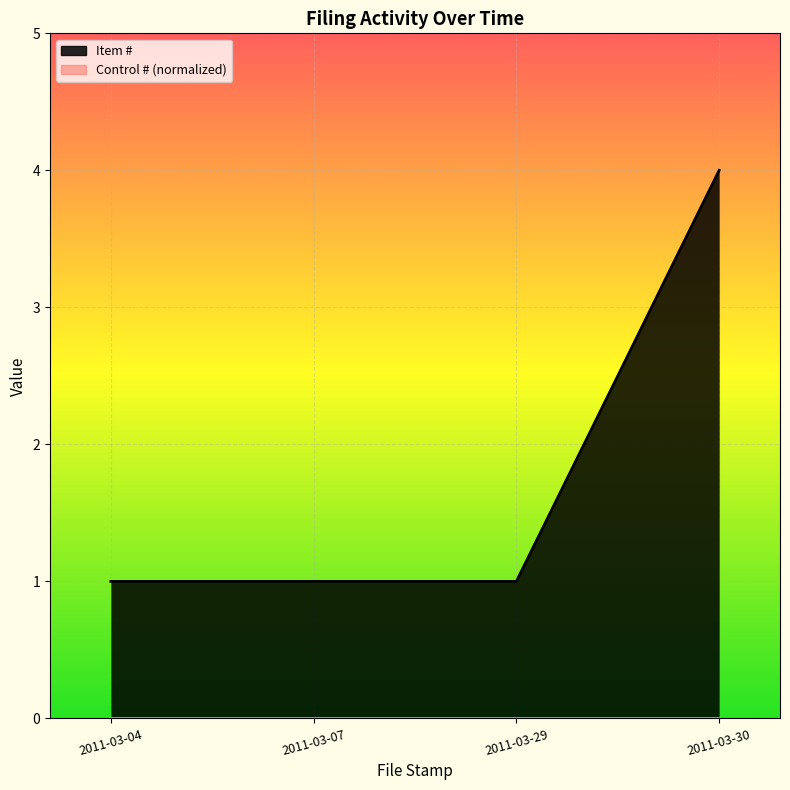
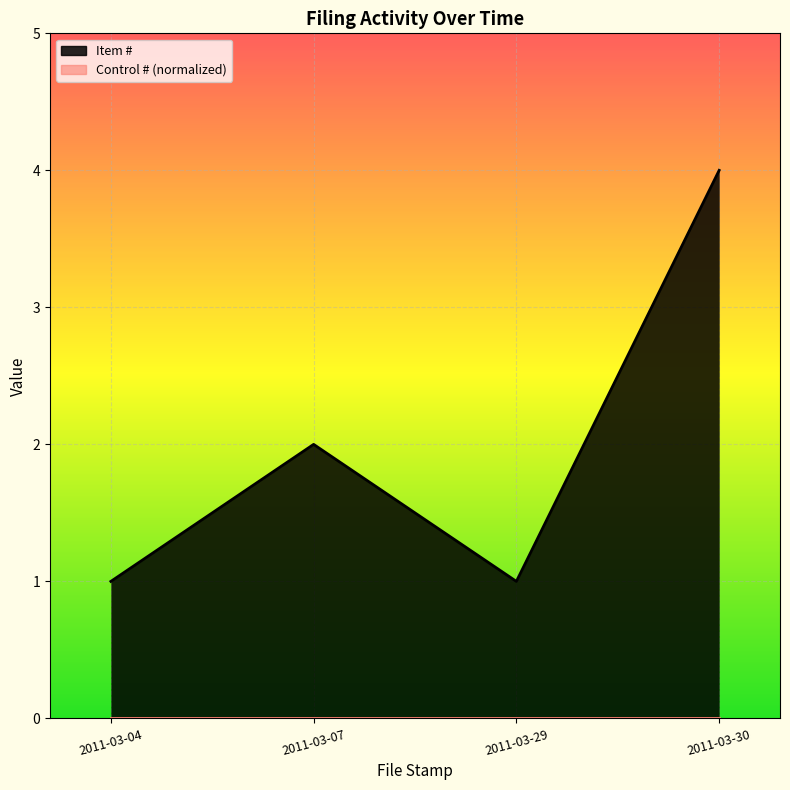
Item #, 2011-03-07: 1 -> 2
